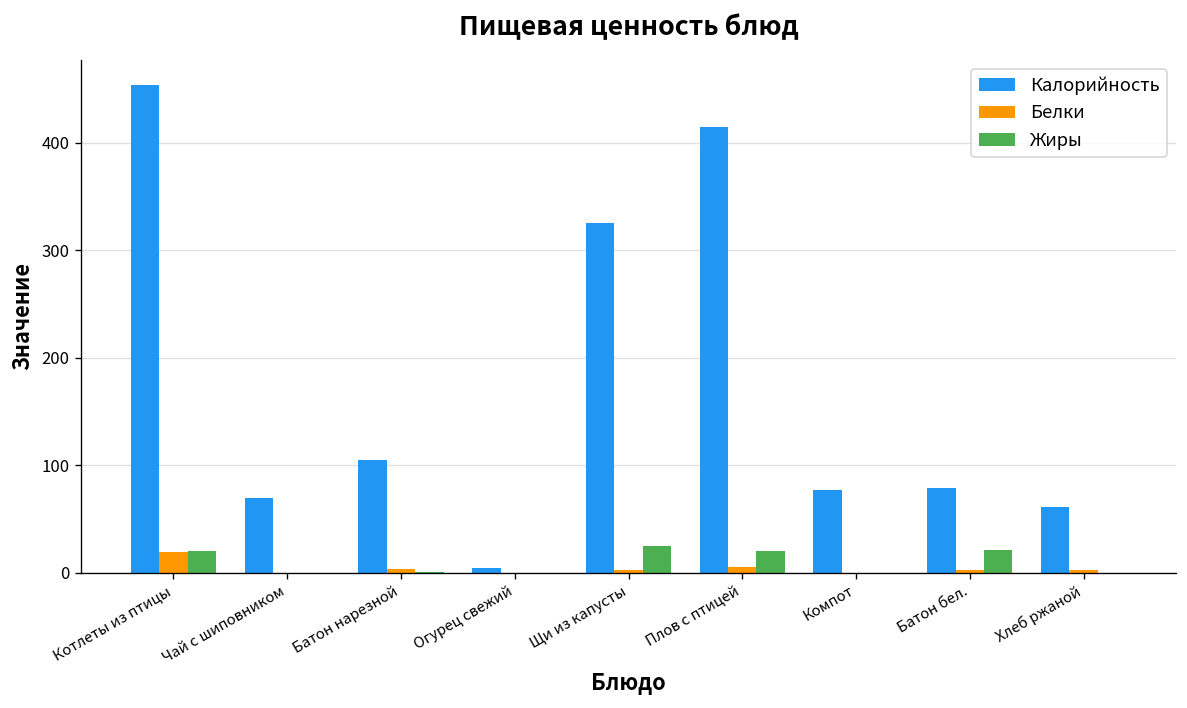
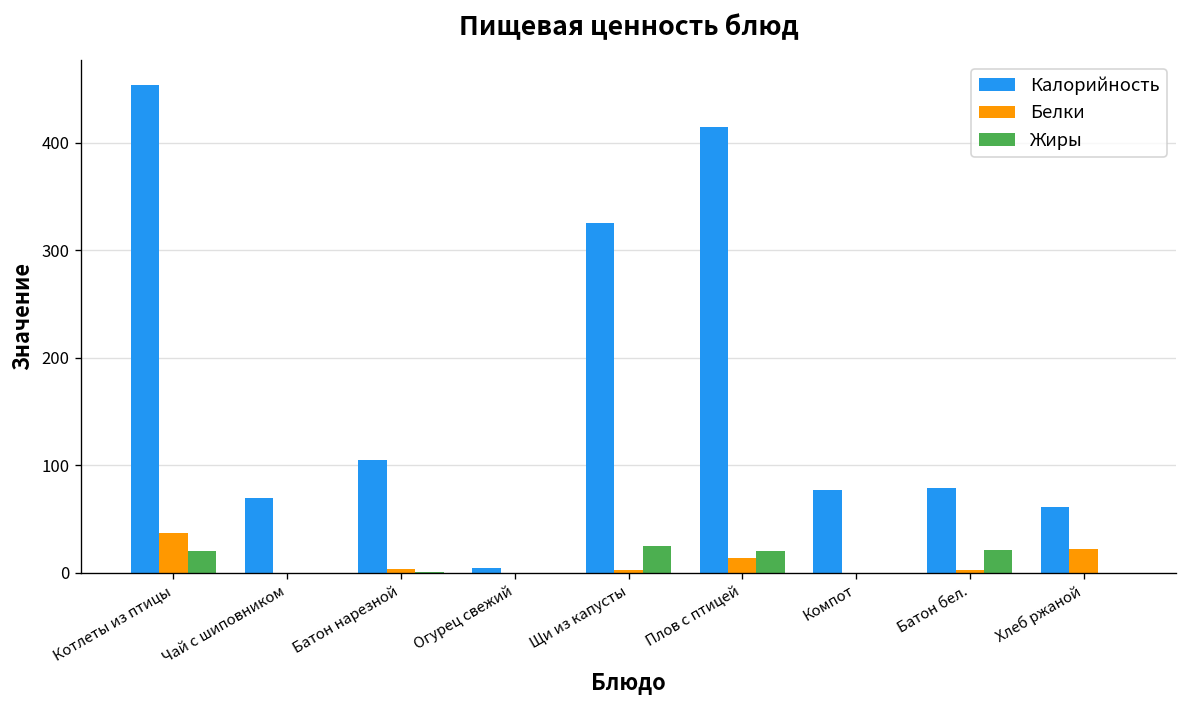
Белки, Котлеты из птицы: 20 -> 40
Белки, Плов с птицей: 5 -> 14
Белки, Хлеб ржаной: 0 -> 20
